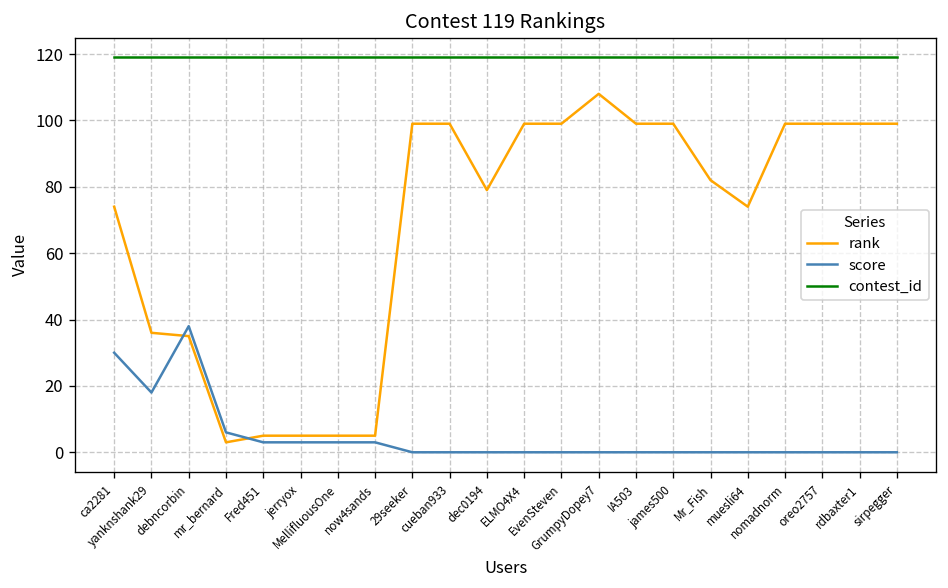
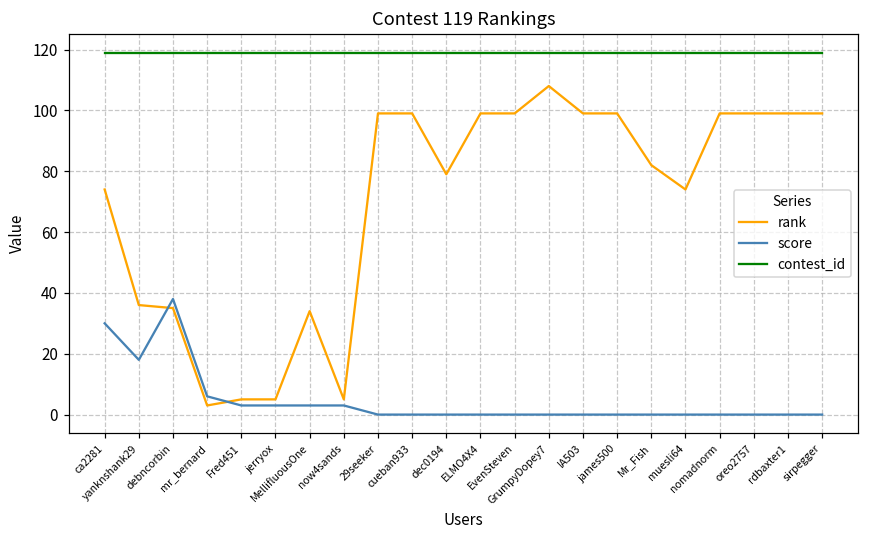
rank, MellifluousOne: 5 -> 34
